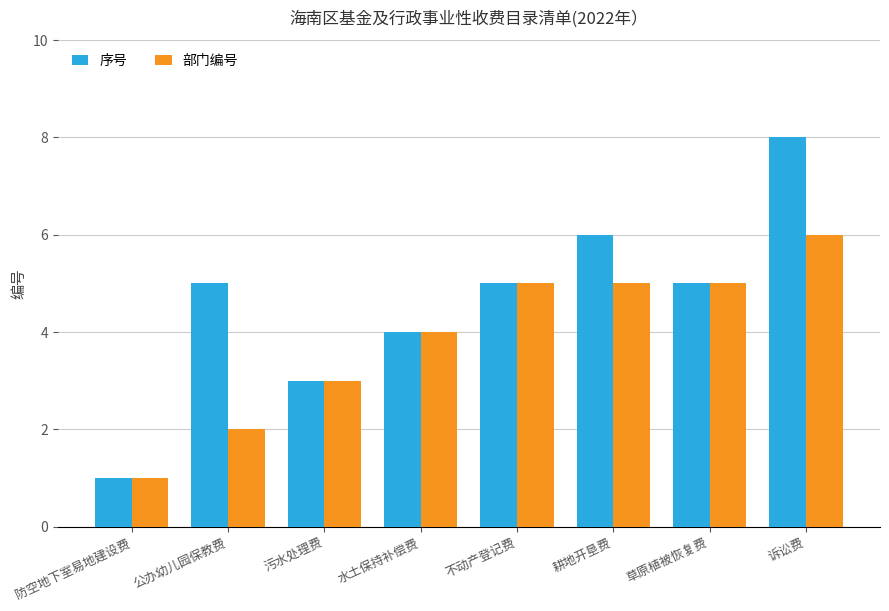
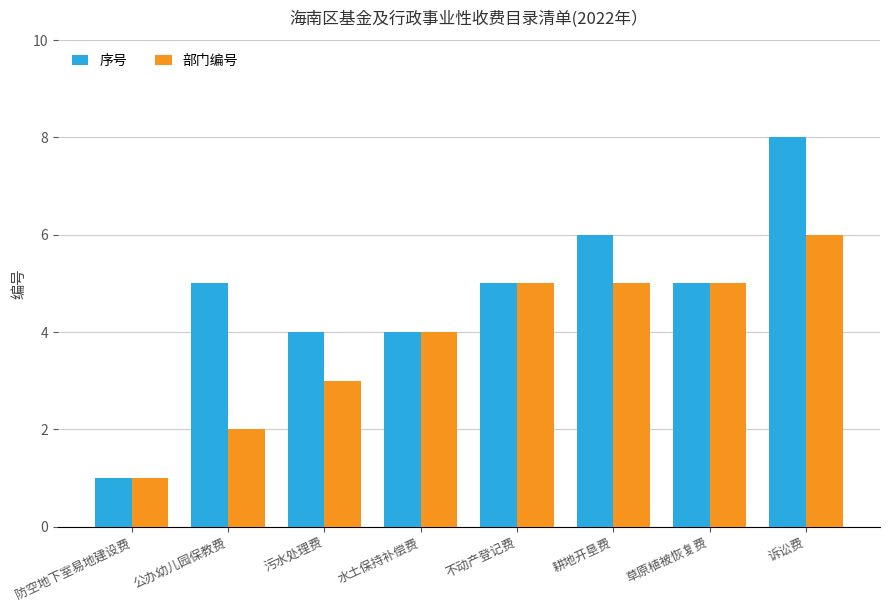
序号, 污水处理费: 3 -> 4
